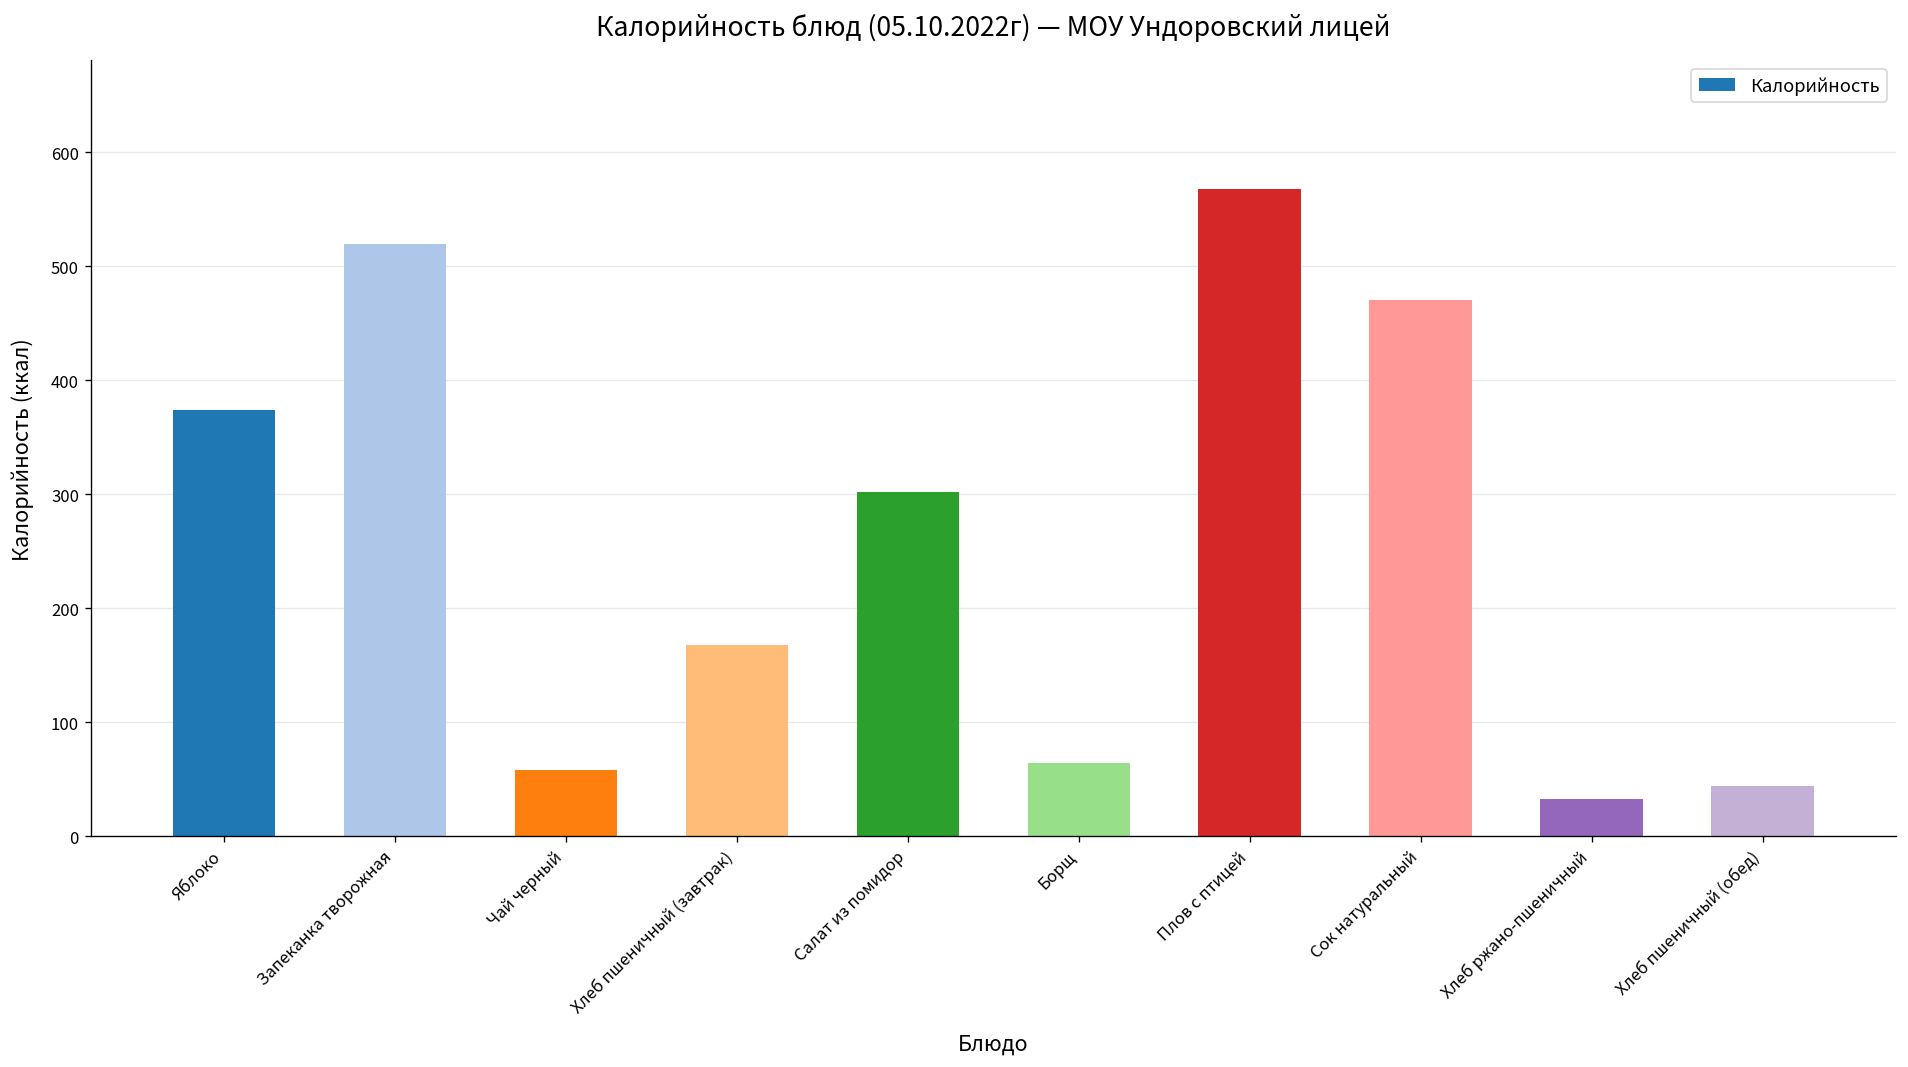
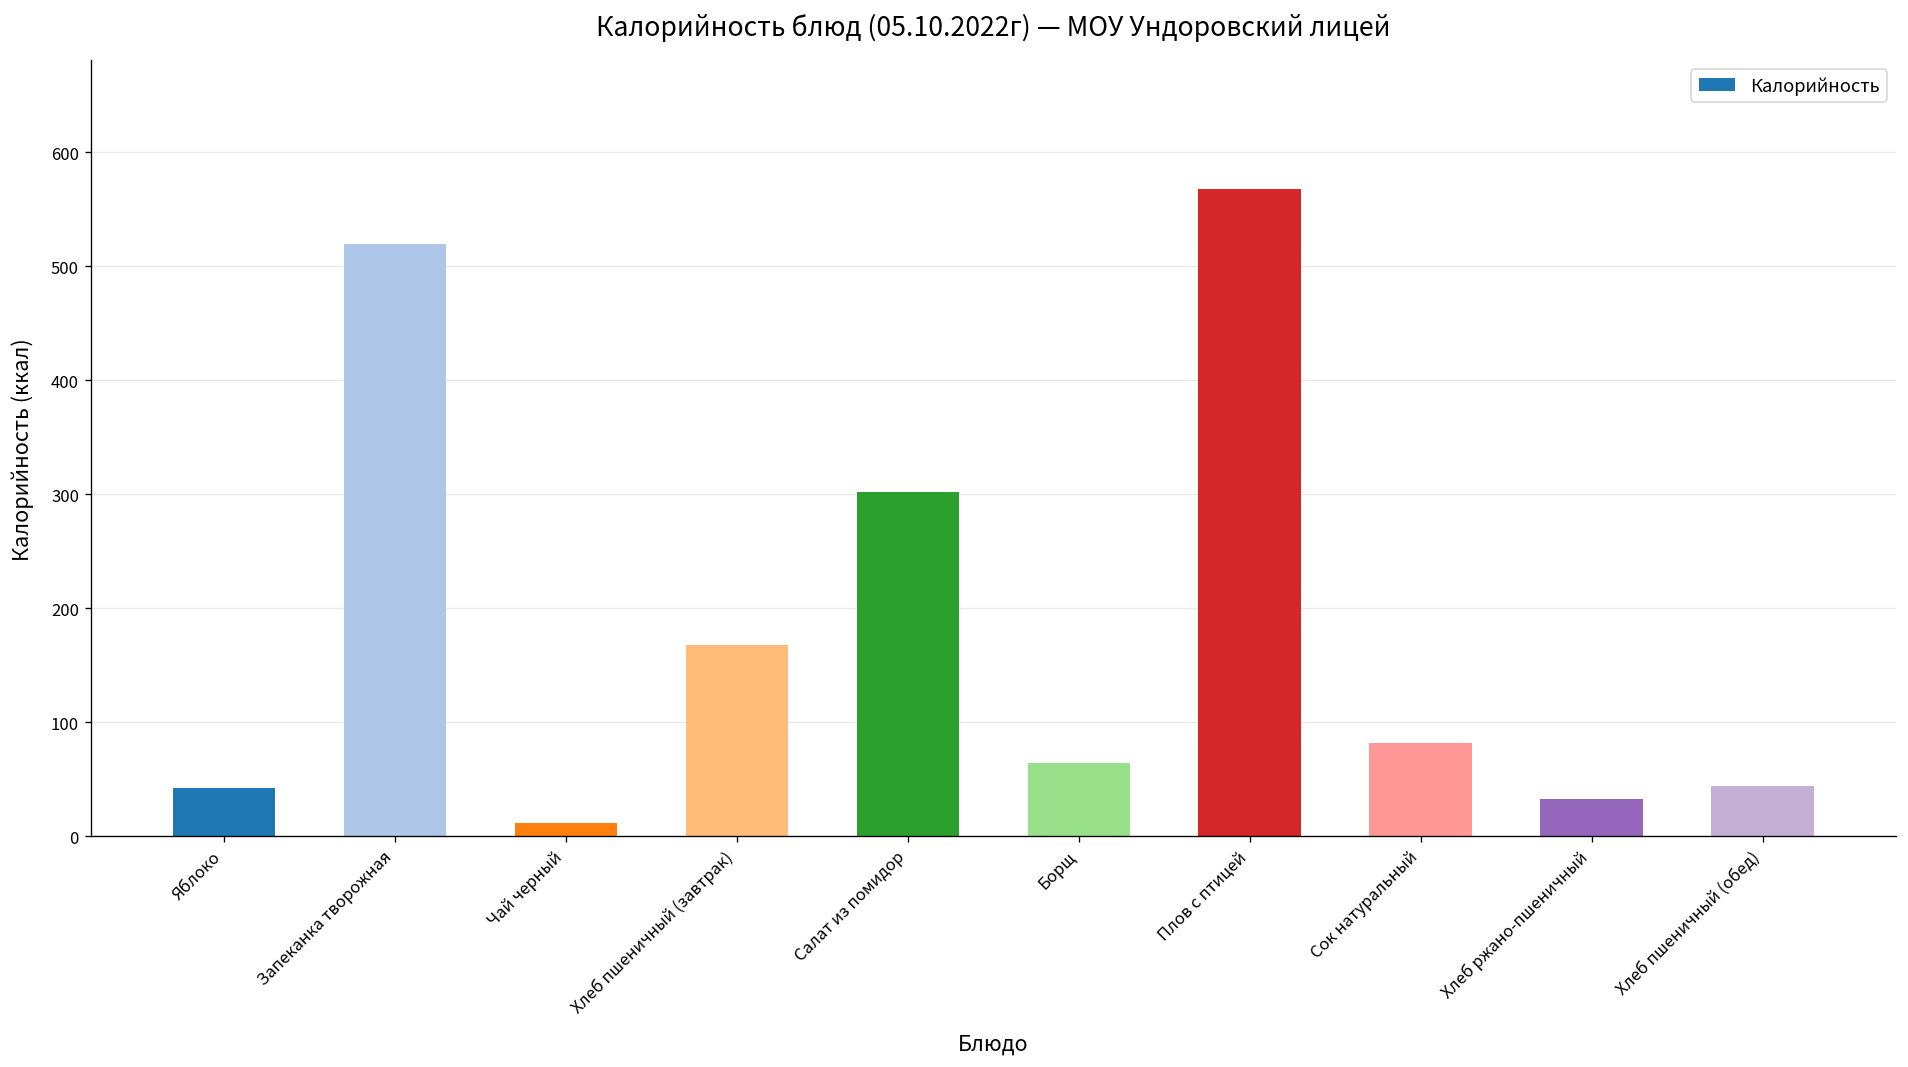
Яблоко: 370 -> 40
Чай черный: 60 -> 10
Сок натуральный: 470 -> 80
